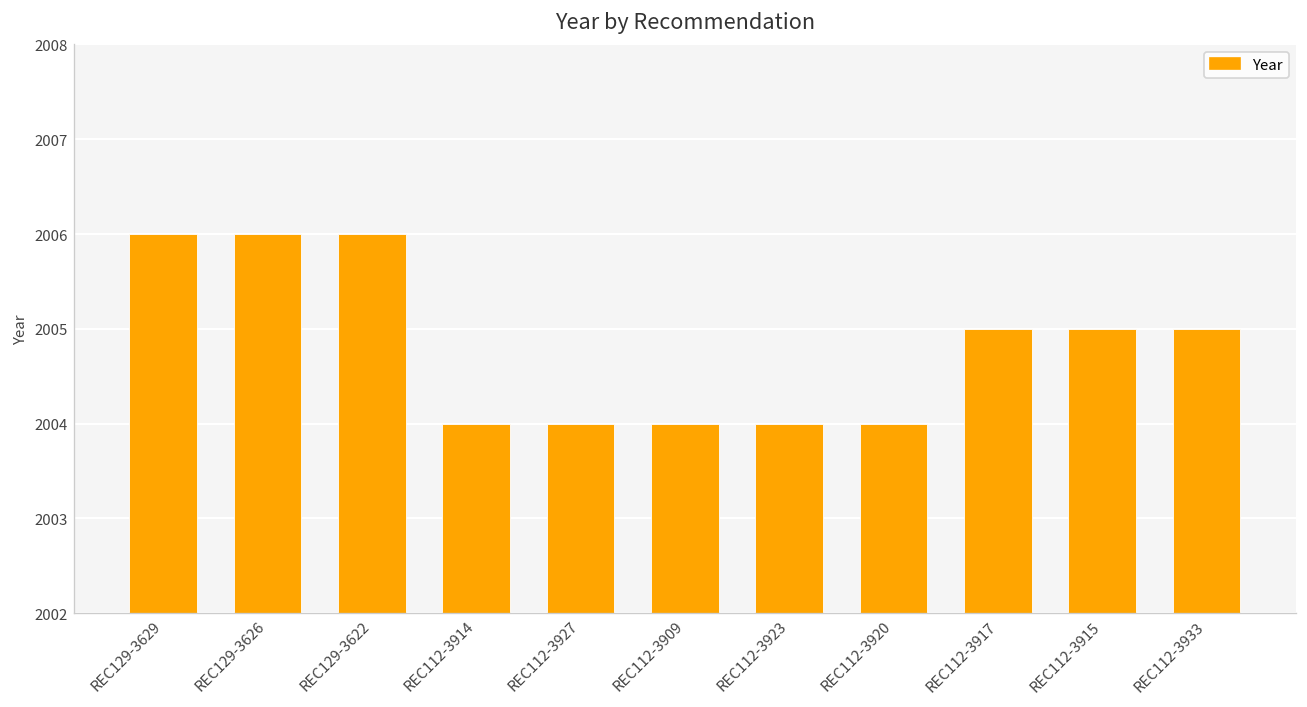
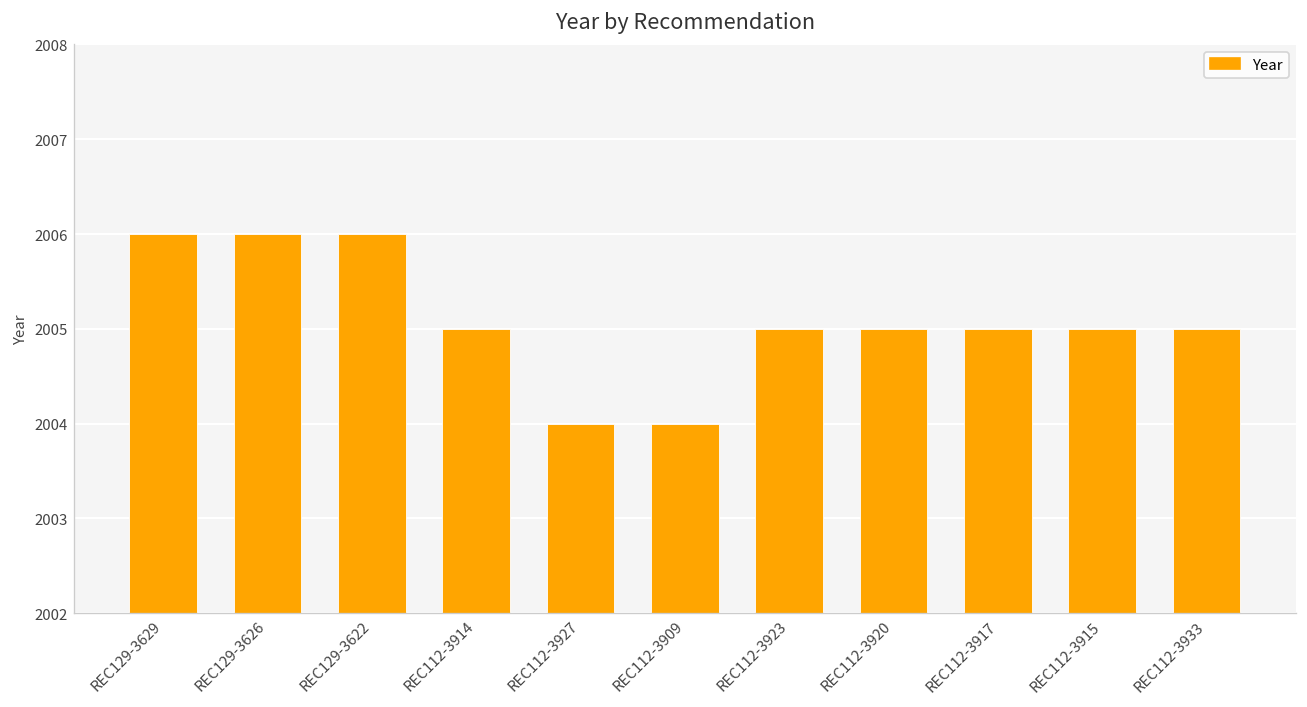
REC112-3914: 2004 -> 2005
REC112-3923: 2004 -> 2005
REC112-3920: 2004 -> 2005
